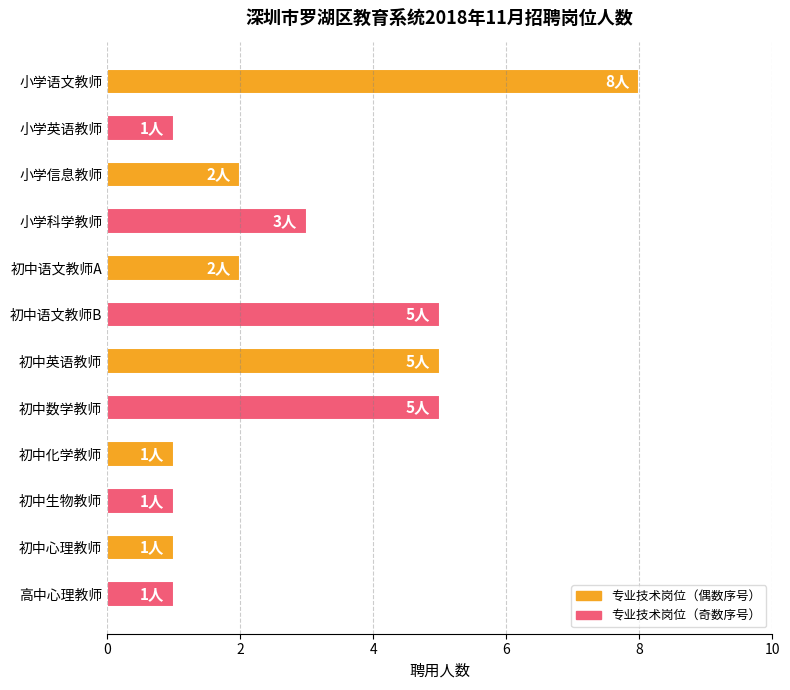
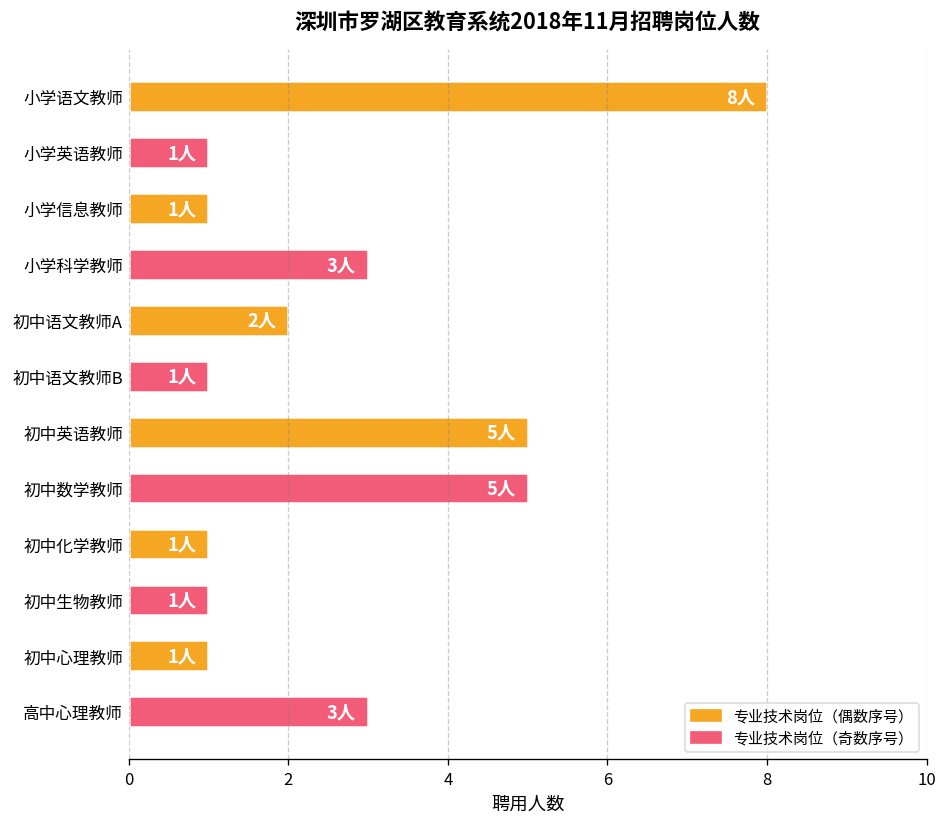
小学信息教师: 2人 -> 1人
初中语文教师B: 5人 -> 1人
高中心理教师: 1人 -> 3人
